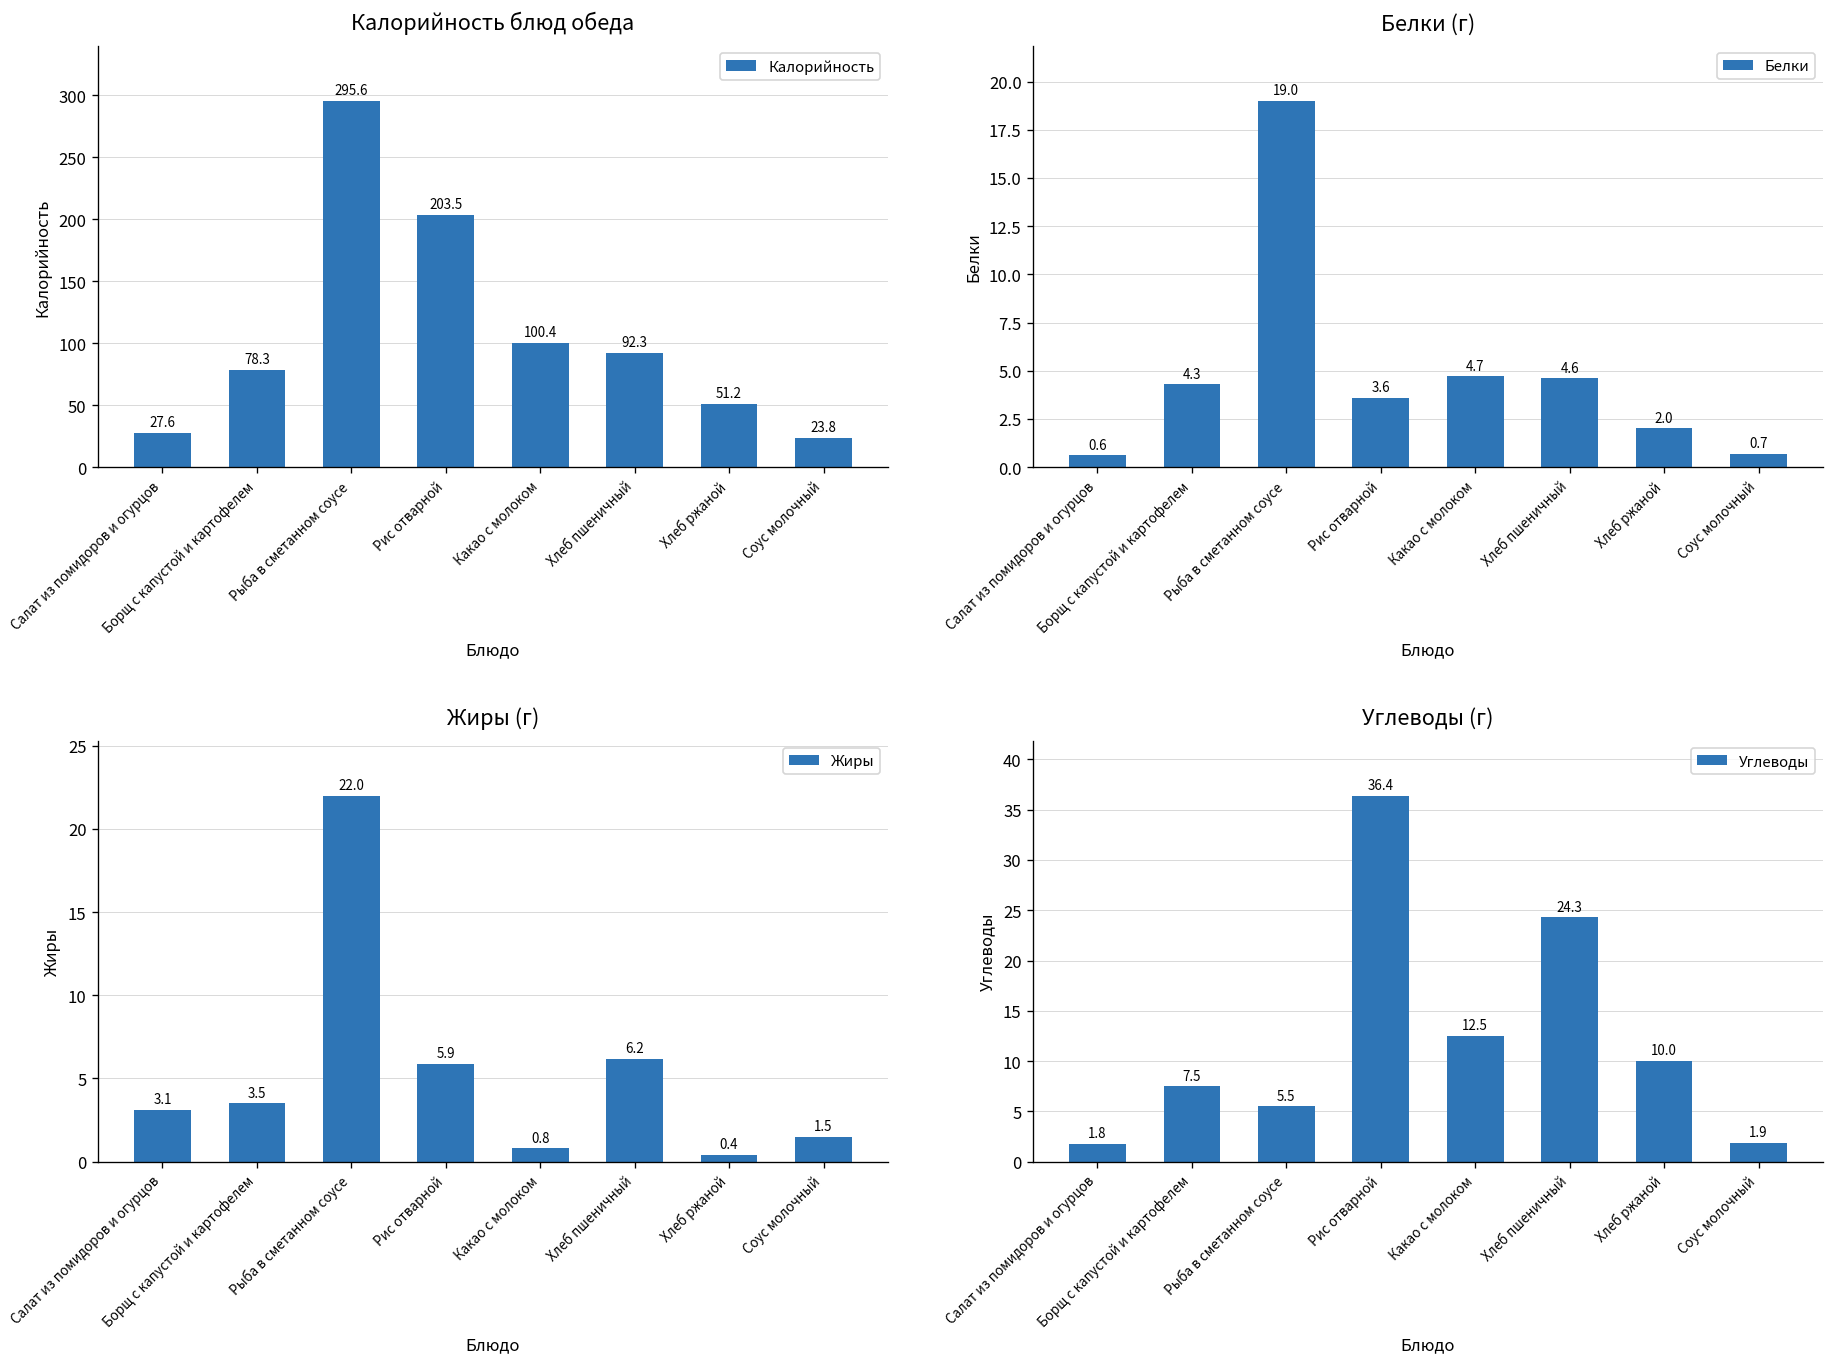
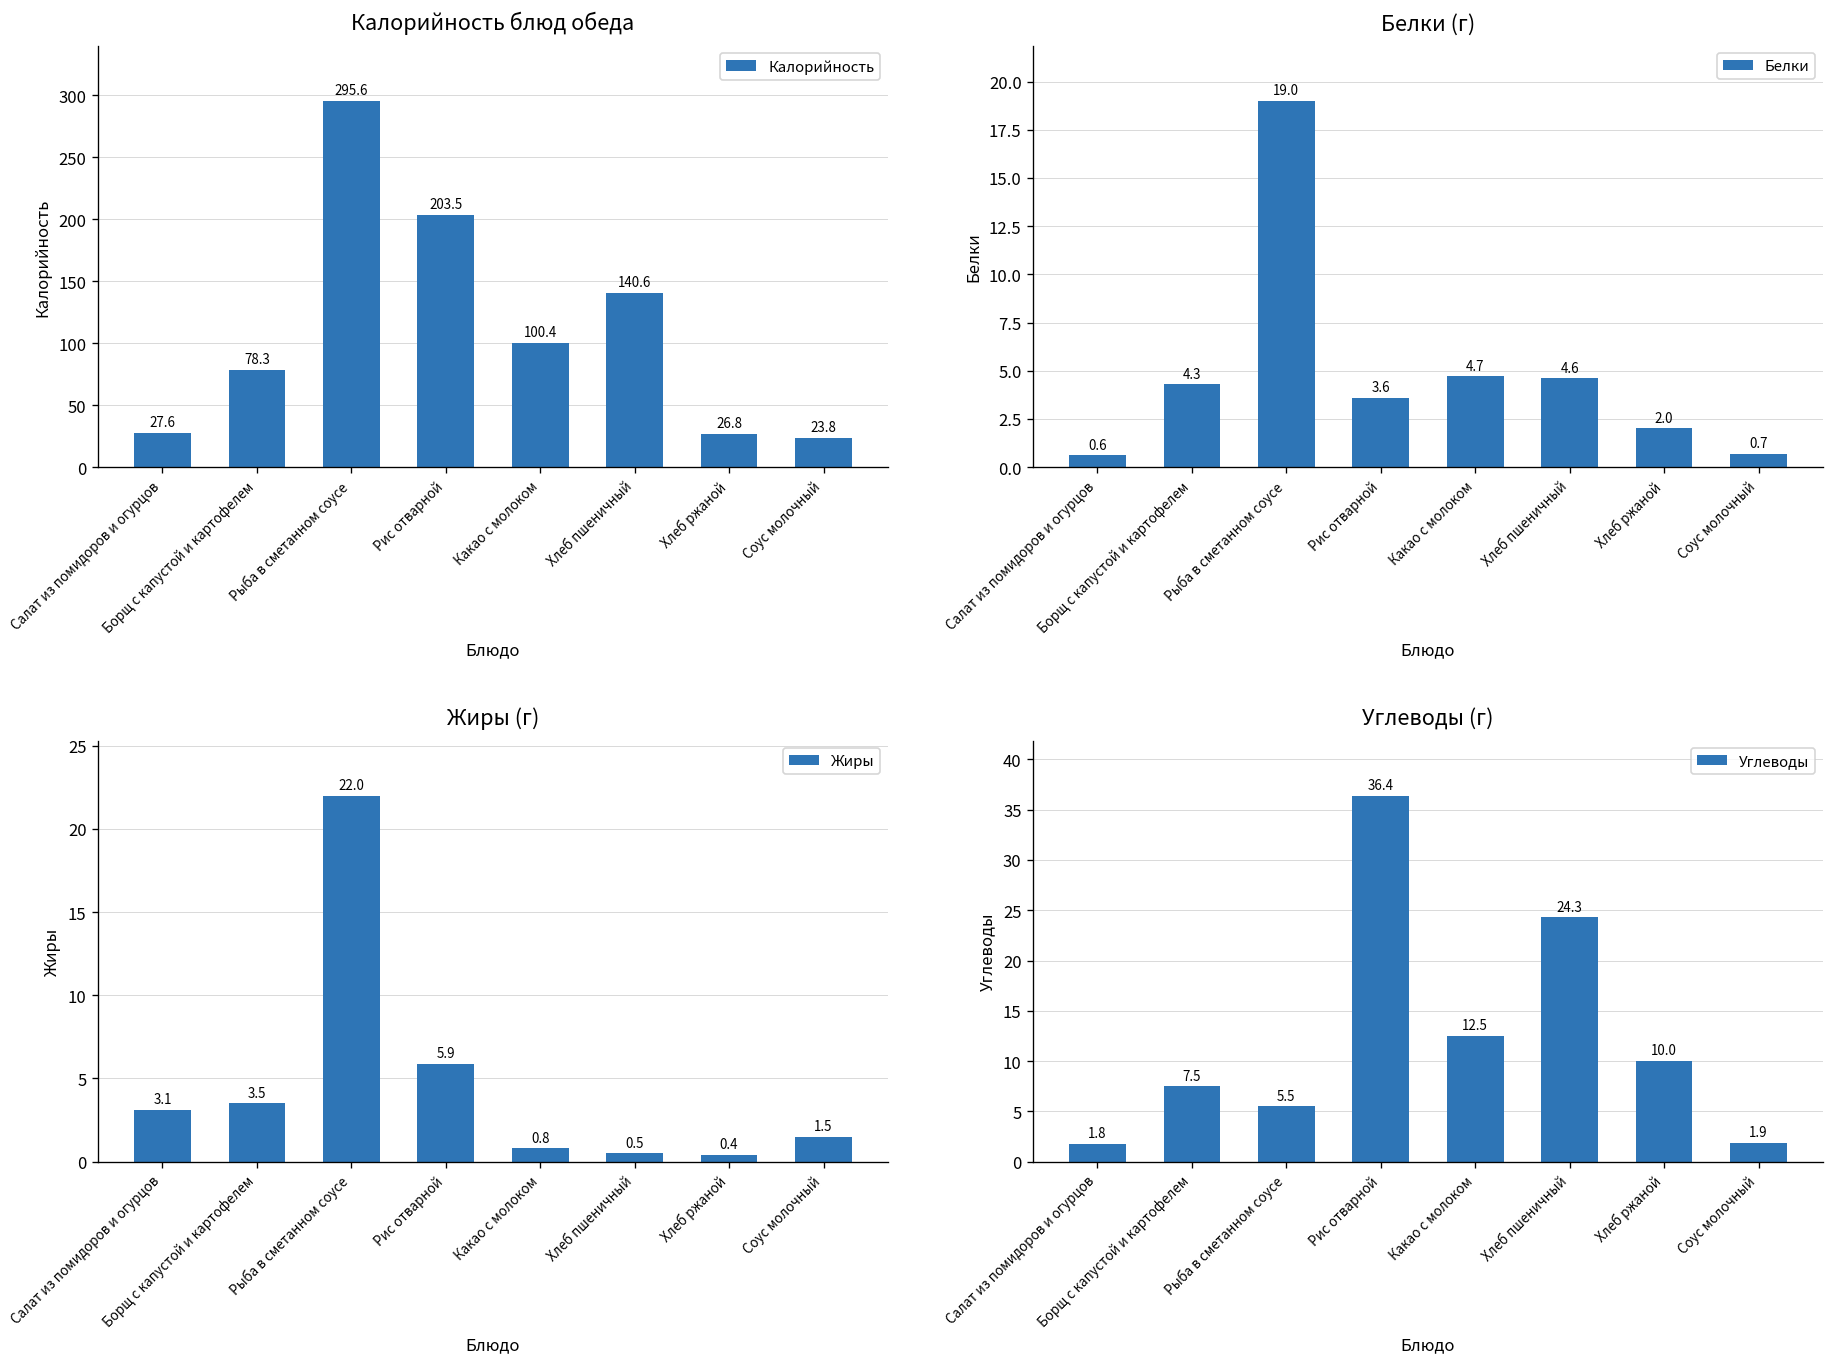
Калорийность блюд обеда, Хлеб пшеничный: 92.3 -> 140.6
Калорийность блюд обеда, Хлеб ржаной: 51.2 -> 26.8
Жиры (г), Хлеб пшеничный: 6.2 -> 0.5
